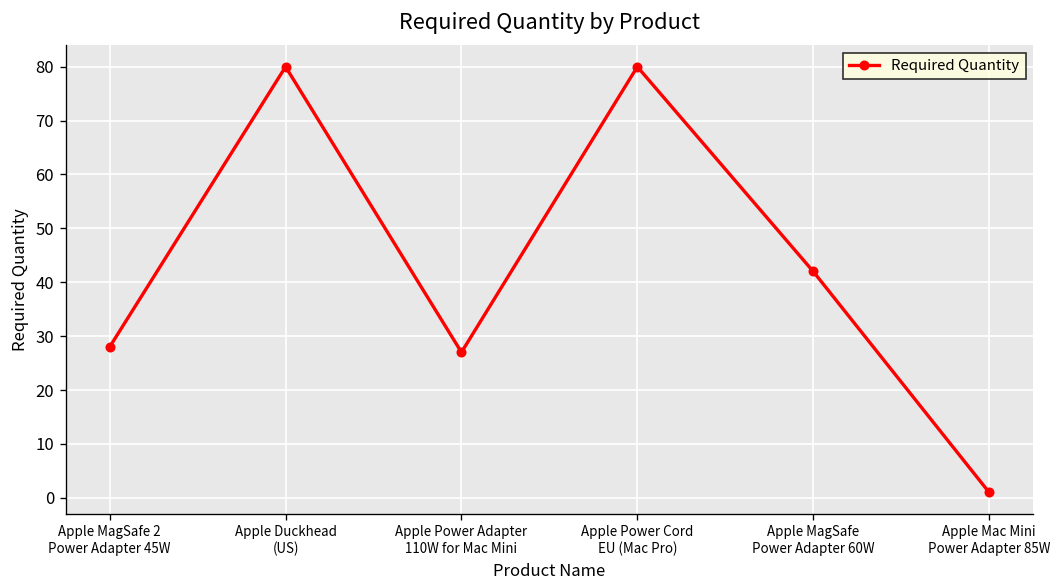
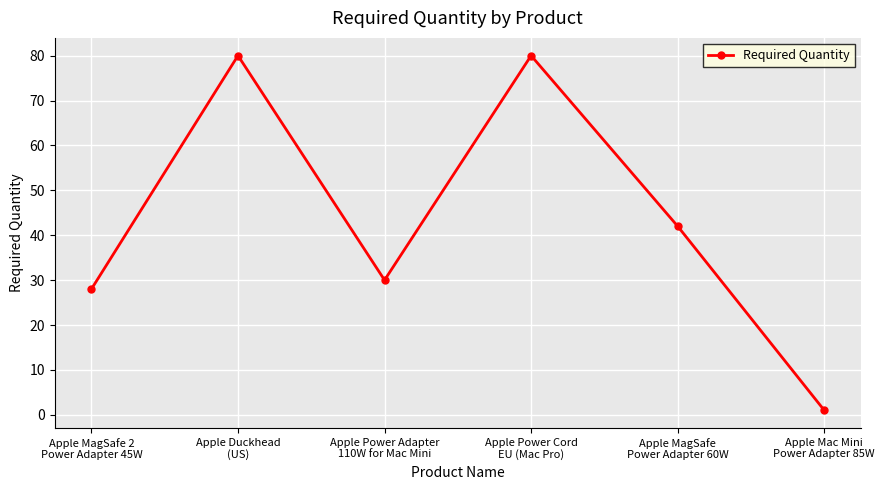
Apple Power Adapter 110W for Mac Mini: 27 -> 30
